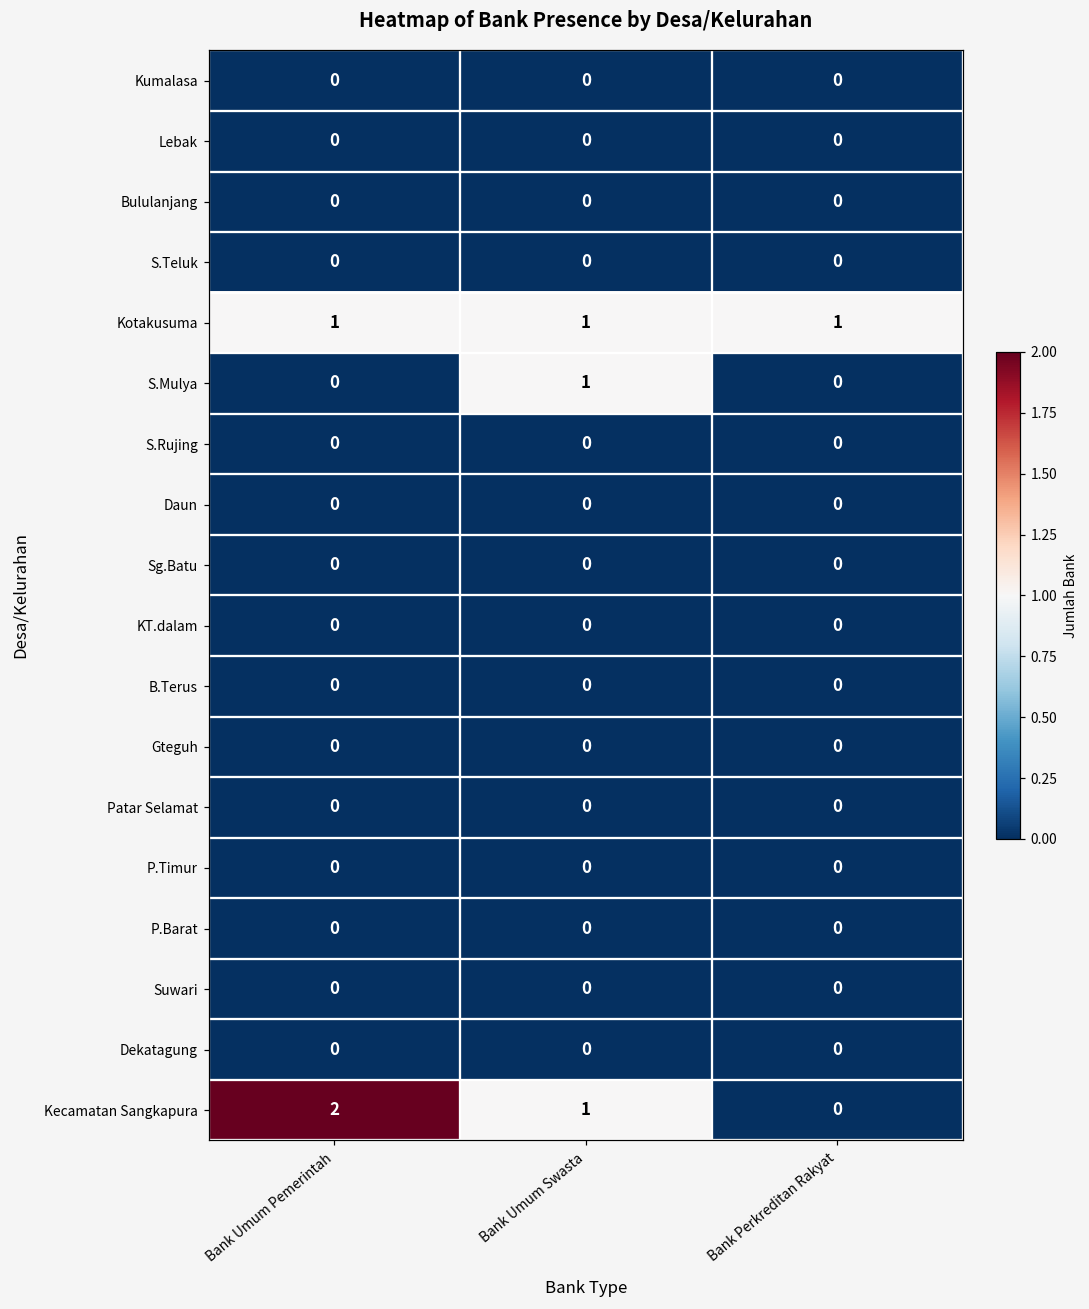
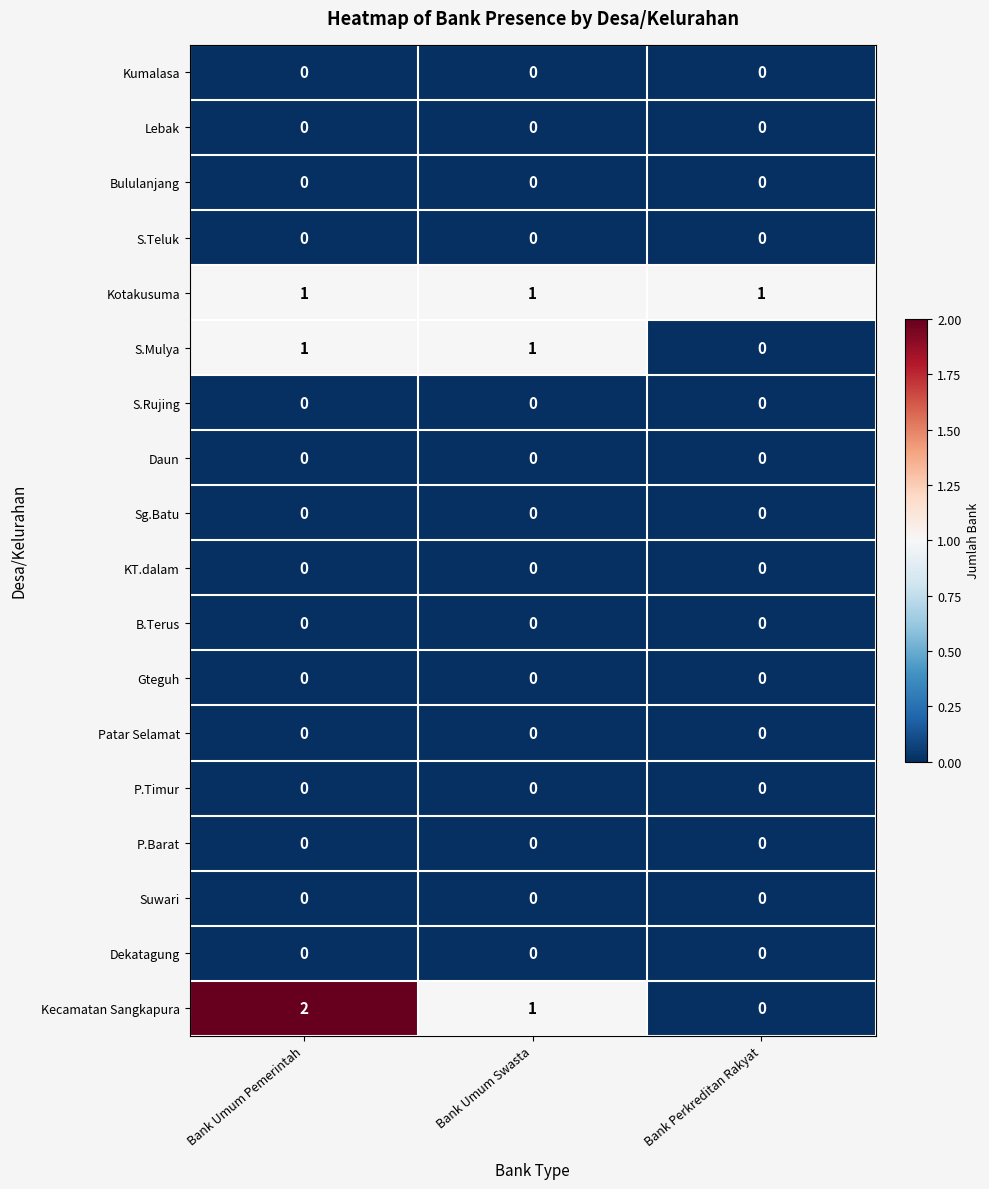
S.Mulya, Bank Umum Pemerintah: 0 -> 1
